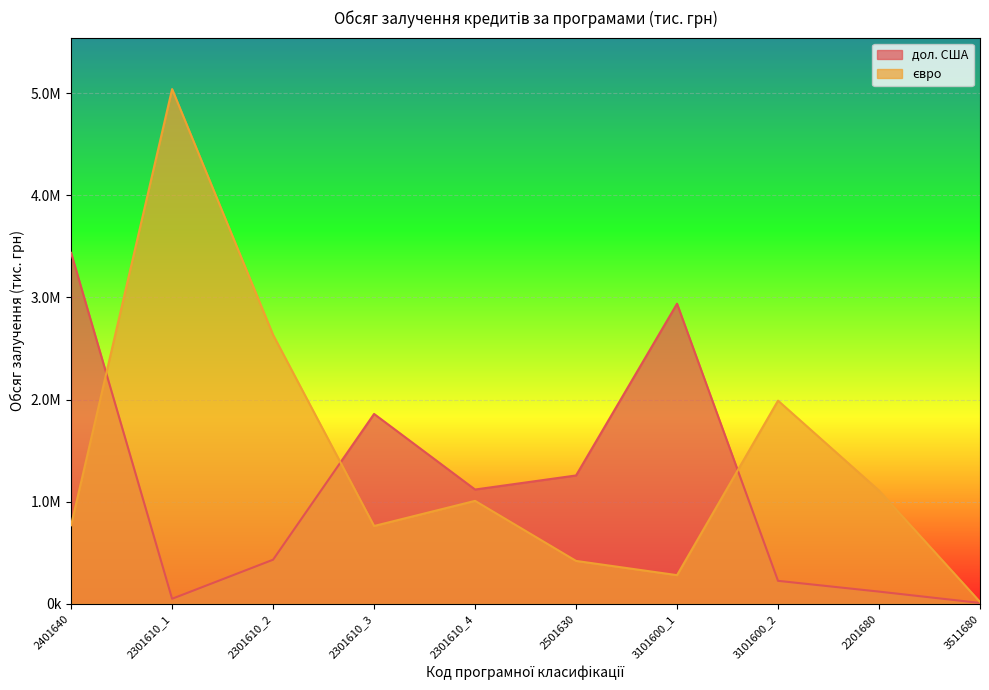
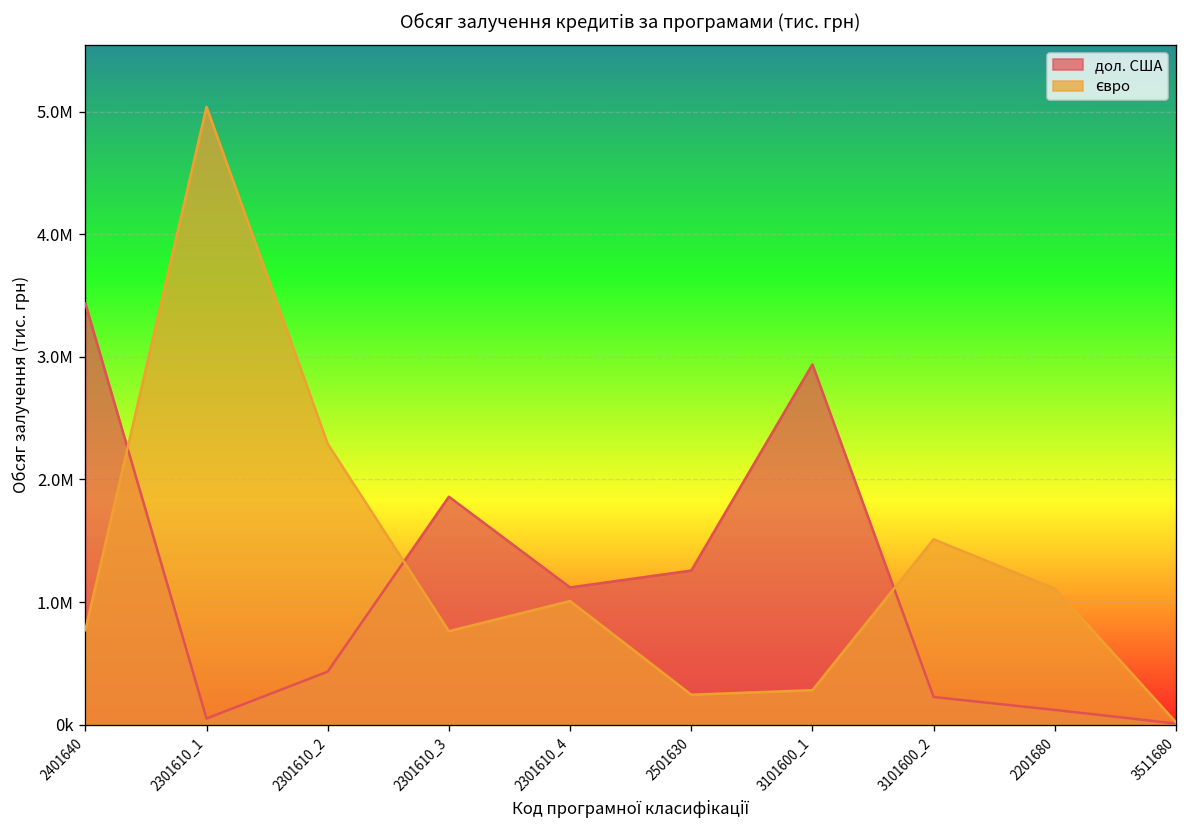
євро, 2301610_2: 2630000 -> 2290000
євро, 2501630: 420000 -> 240000
євро, 3101600_2: 1990000 -> 1510000
